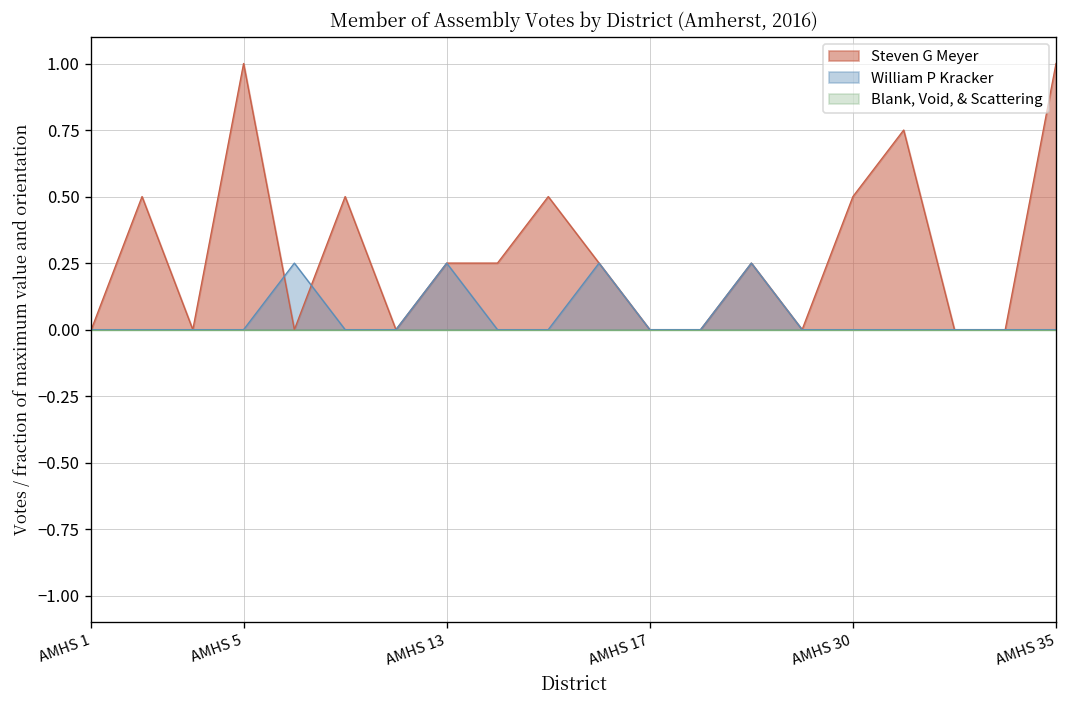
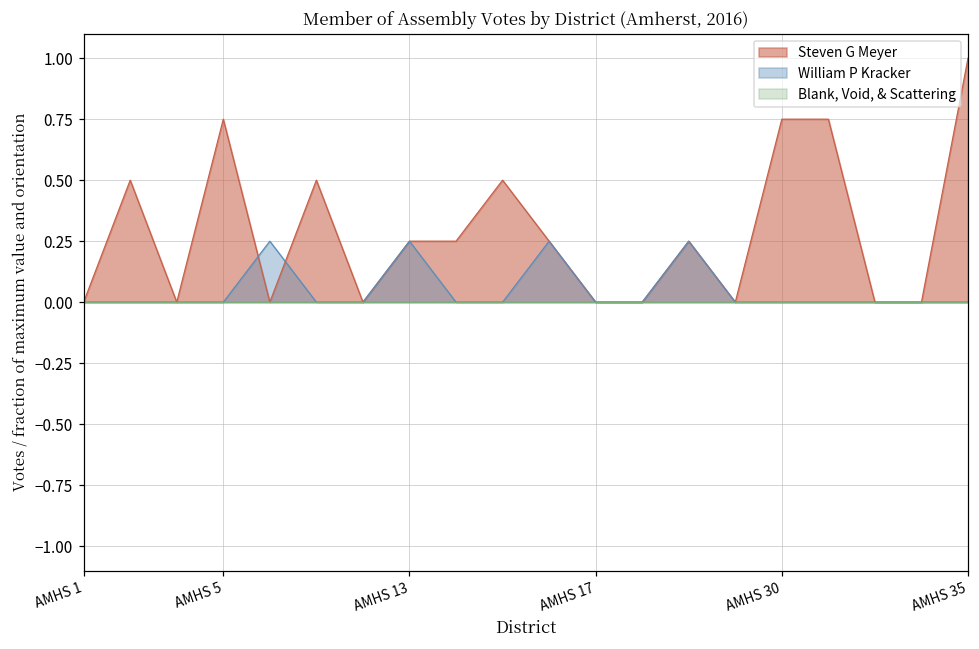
Steven G Meyer, AMHS 5: 1.00 -> 0.75
Steven G Meyer, AMHS 30: 0.50 -> 0.75
